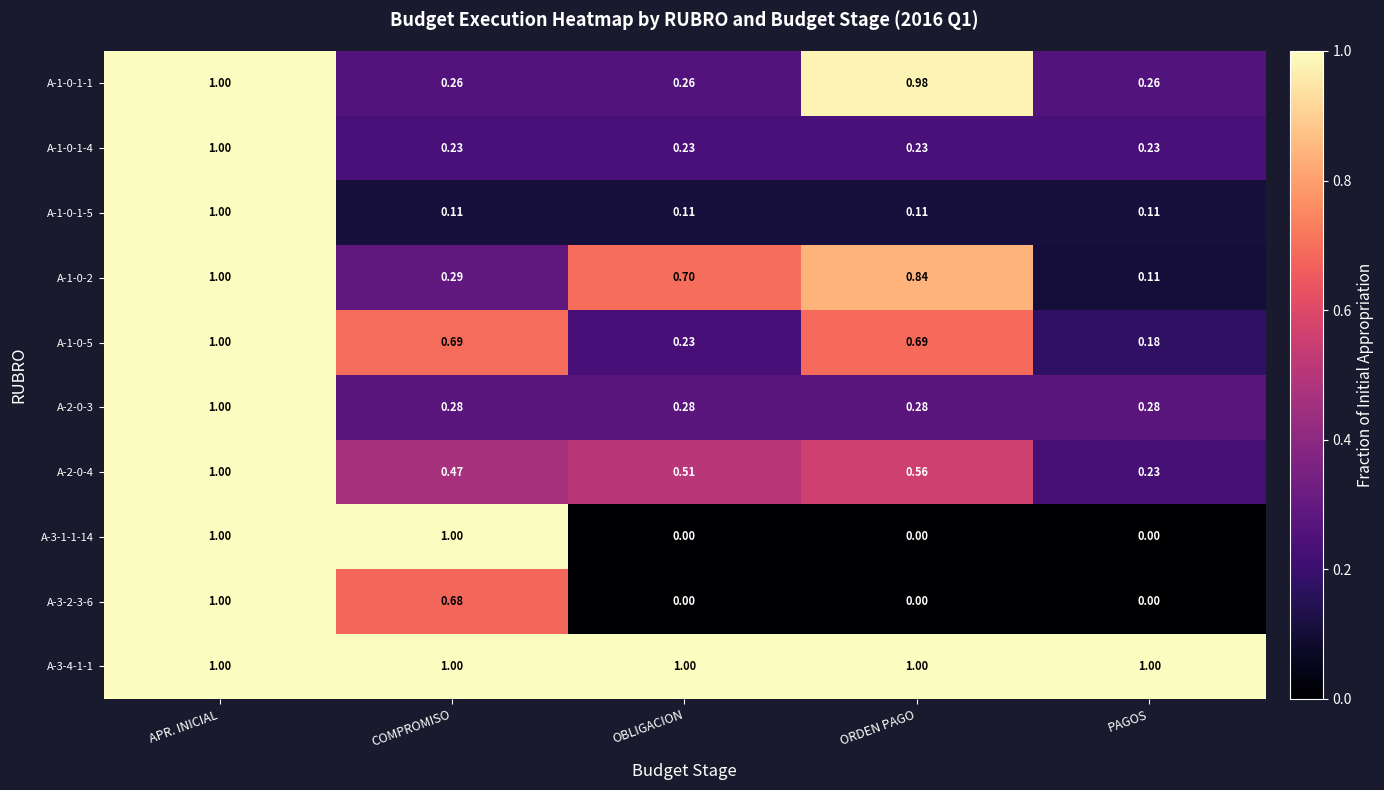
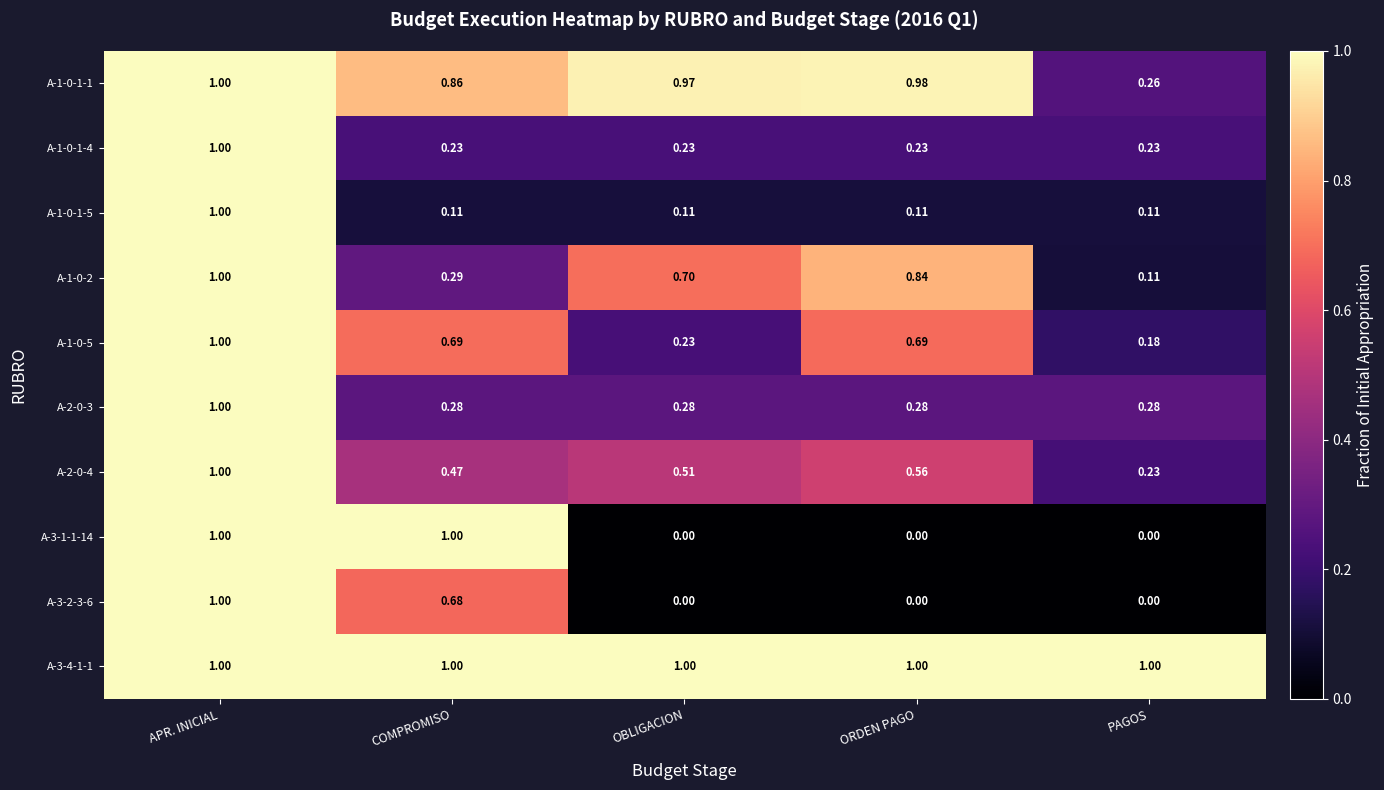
A-1-0-1-1, COMPROMISO: 0.26 -> 0.86
A-1-0-1-1, OBLIGACION: 0.26 -> 0.97
